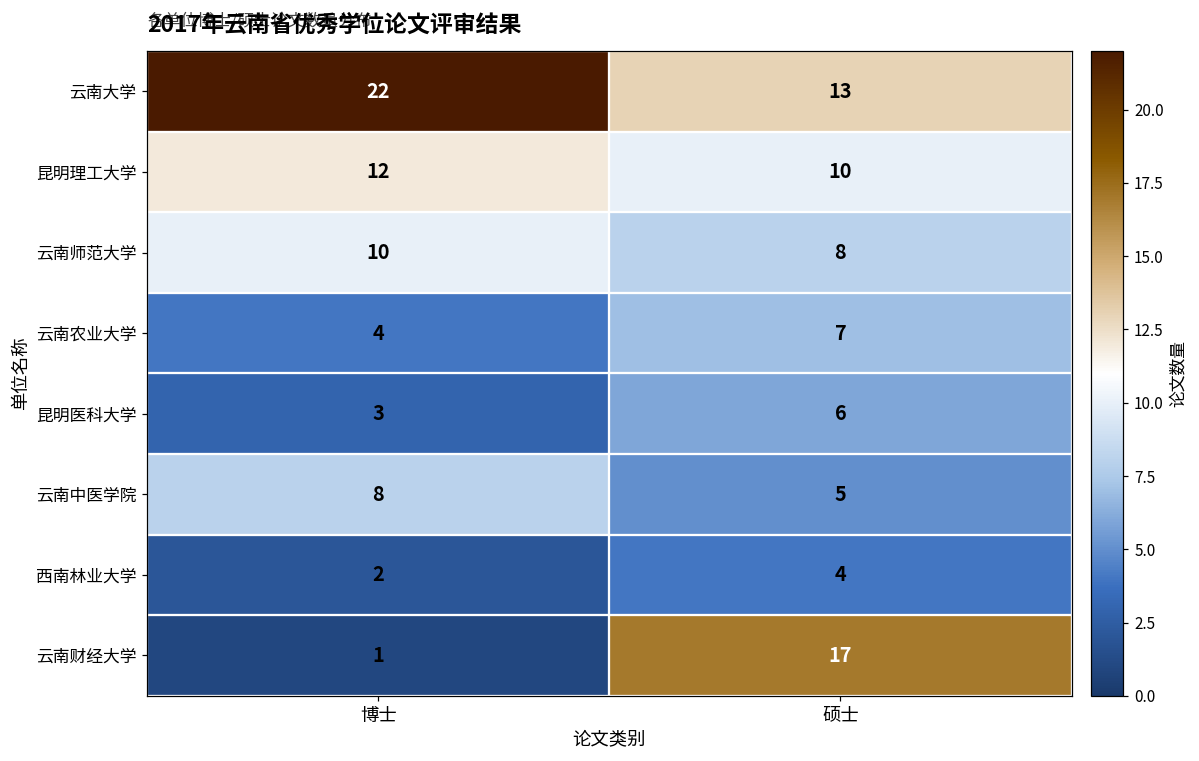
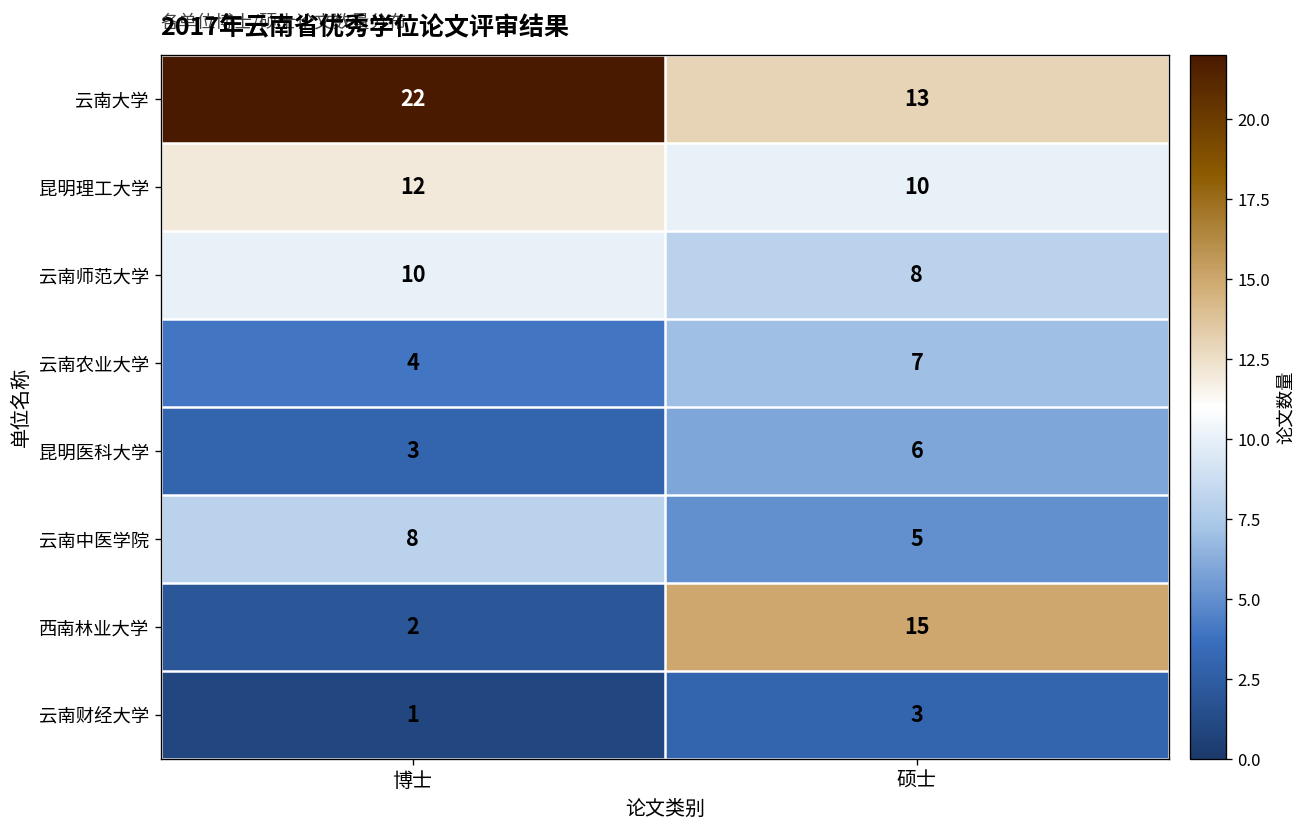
西南林业大学, 硕士: 4 -> 15
云南财经大学, 硕士: 17 -> 3
